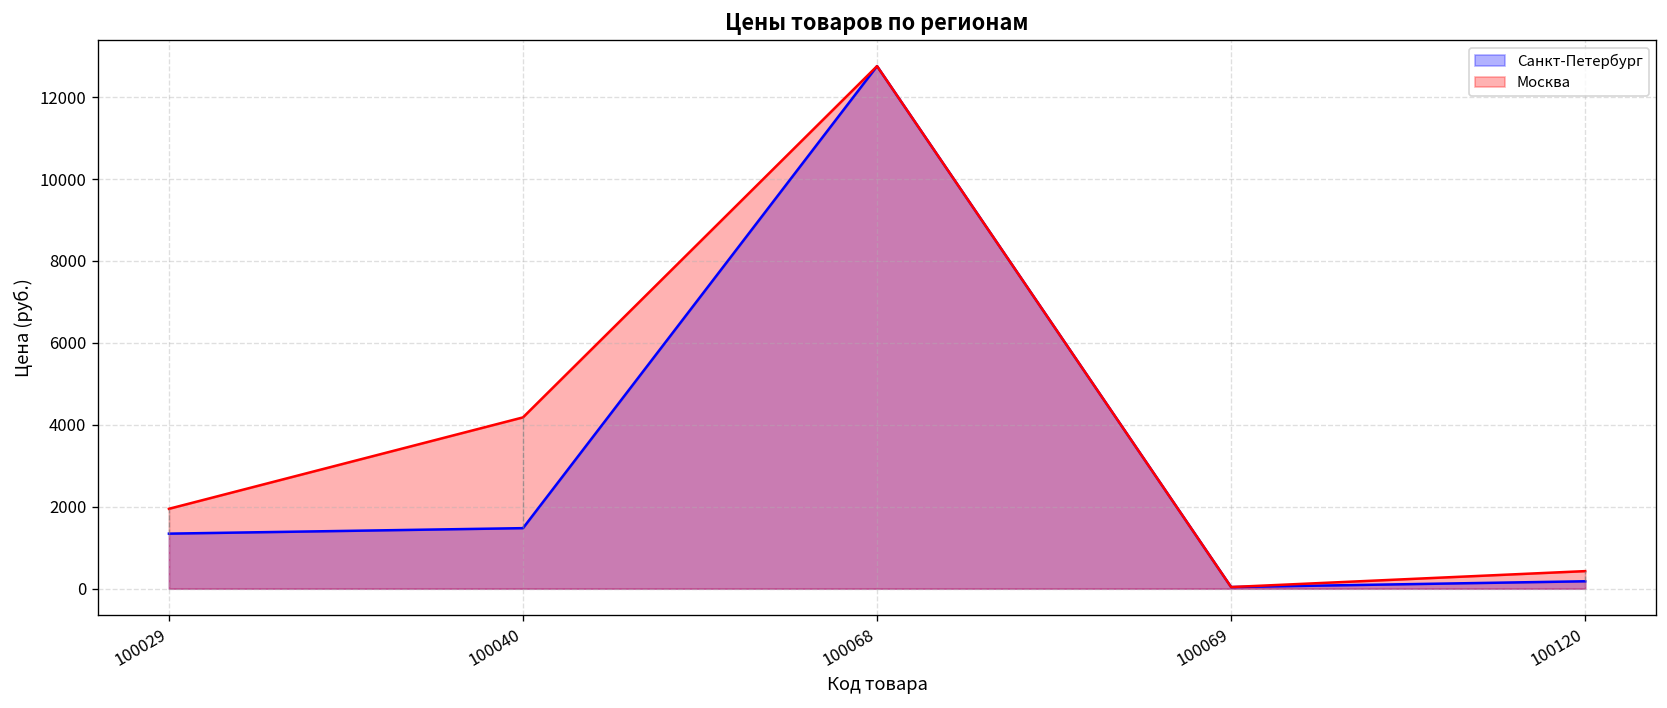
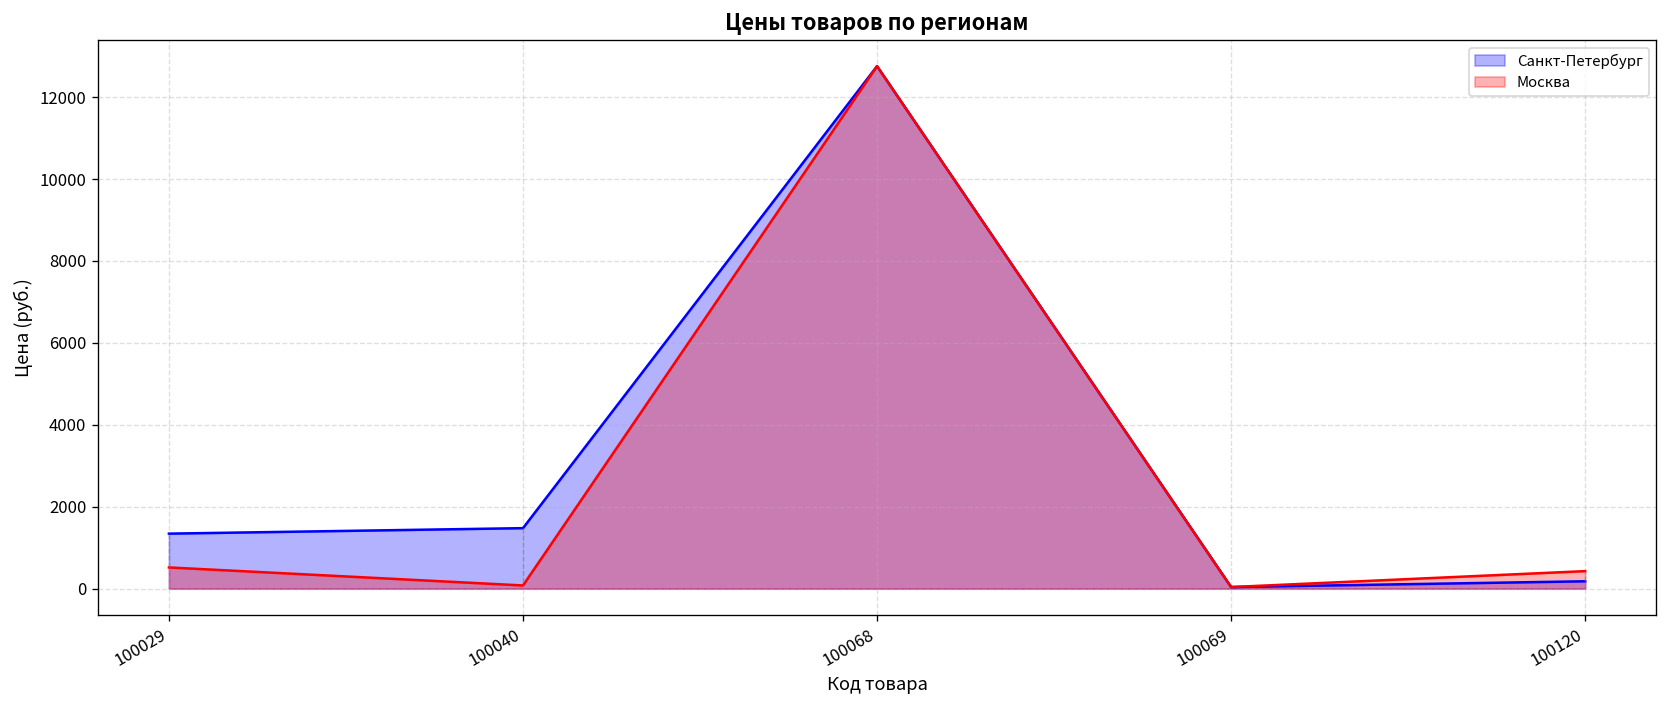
Москва, 100029: 2000 -> 500
Москва, 100040: 4200 -> 100
